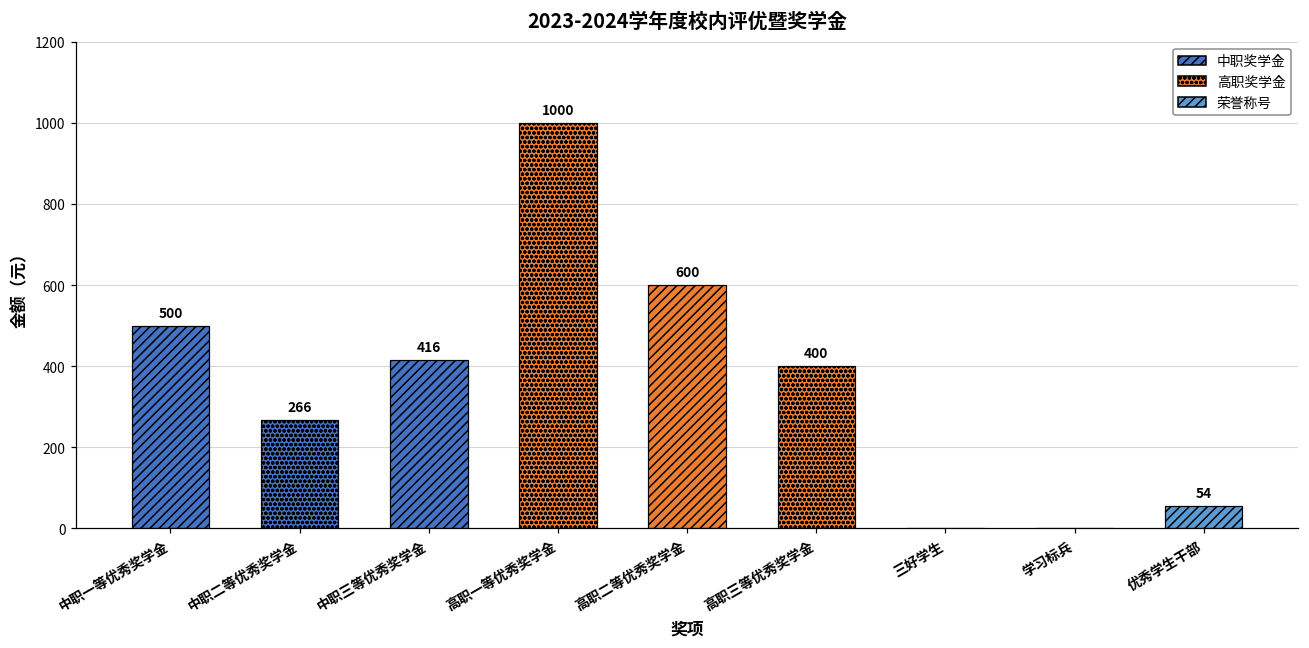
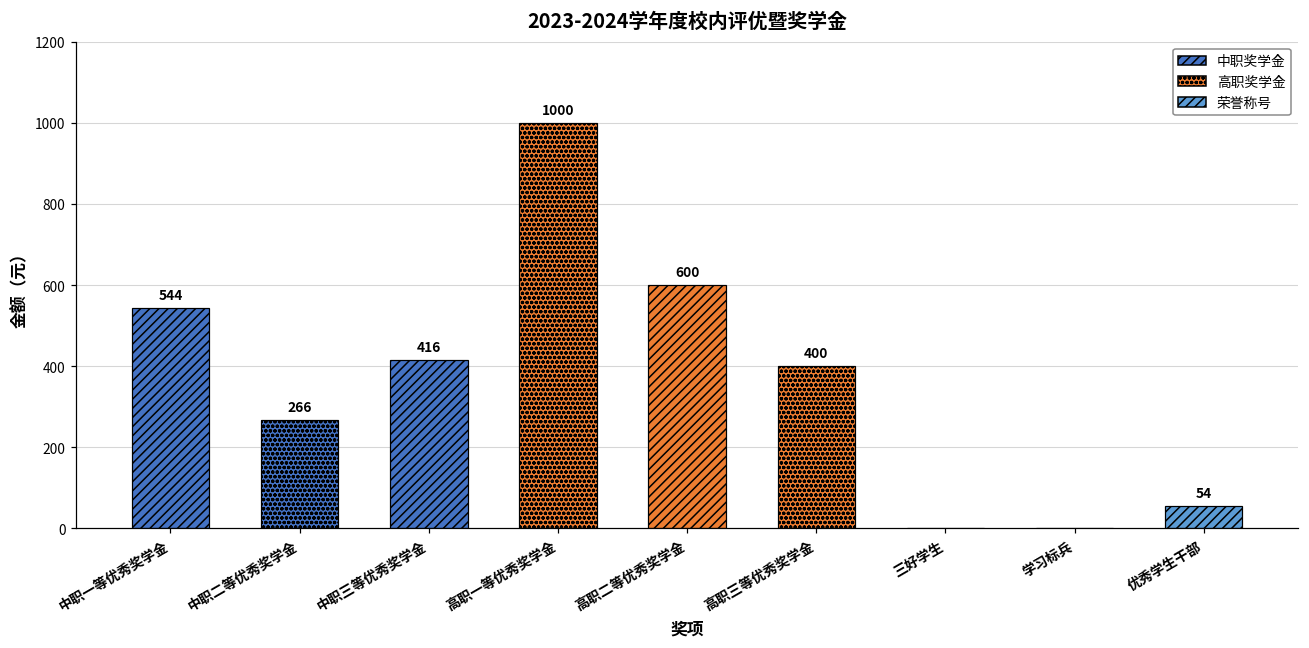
中职一等优秀奖学金: 500 -> 544
